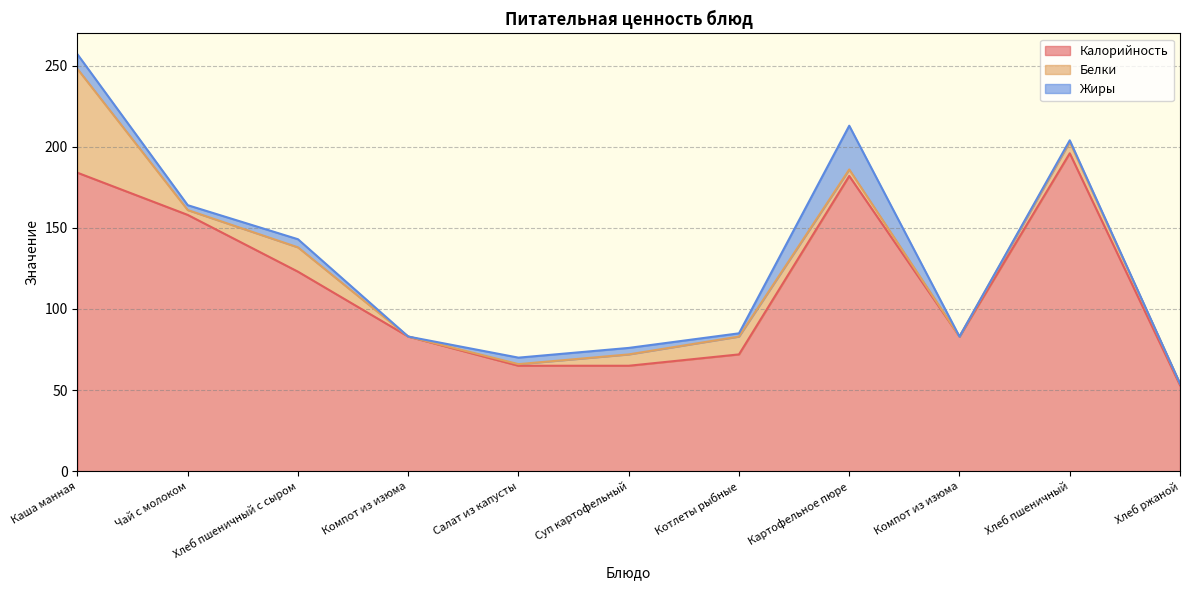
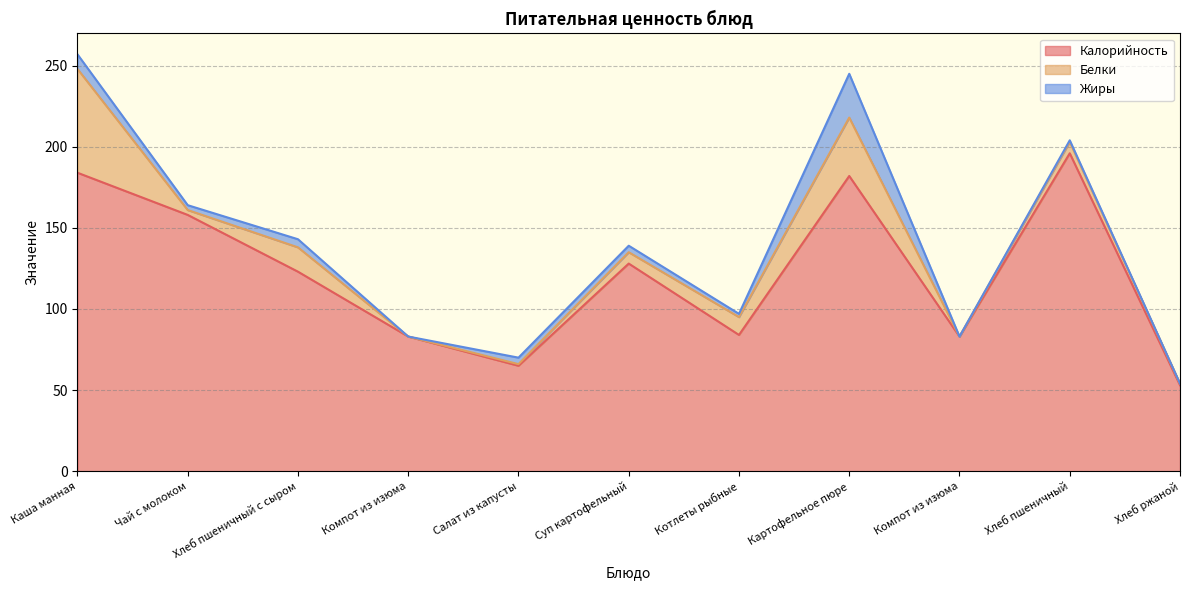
Калорийность, Суп картофельный: 65 -> 128
Калорийность, Котлеты рыбные: 72 -> 84
Белки, Картофельное пюре: 4 -> 36
